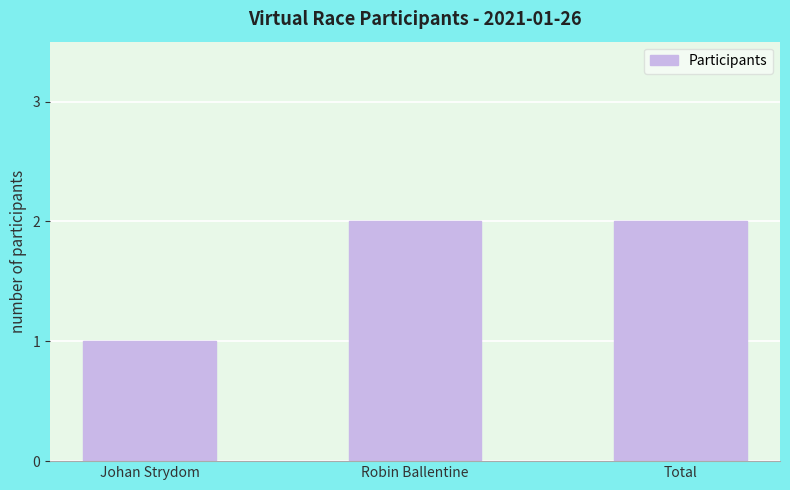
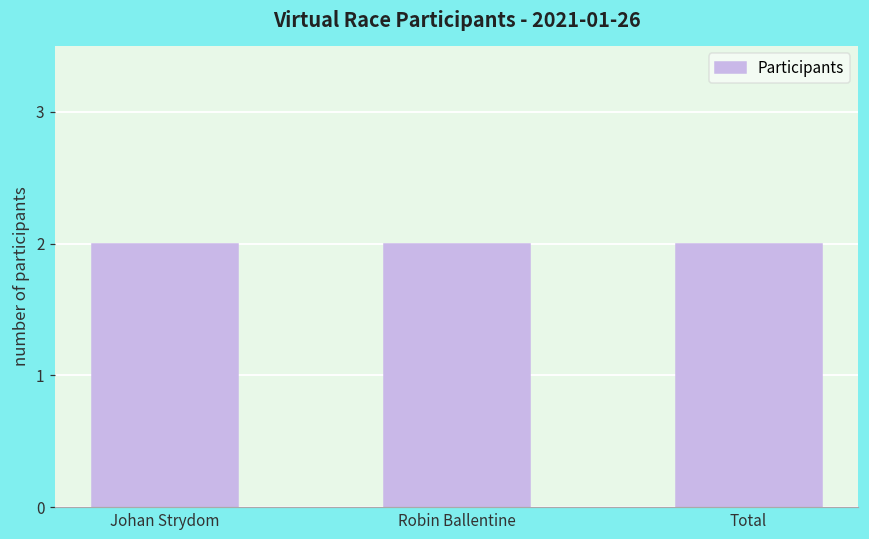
Johan Strydom: 1 -> 2
